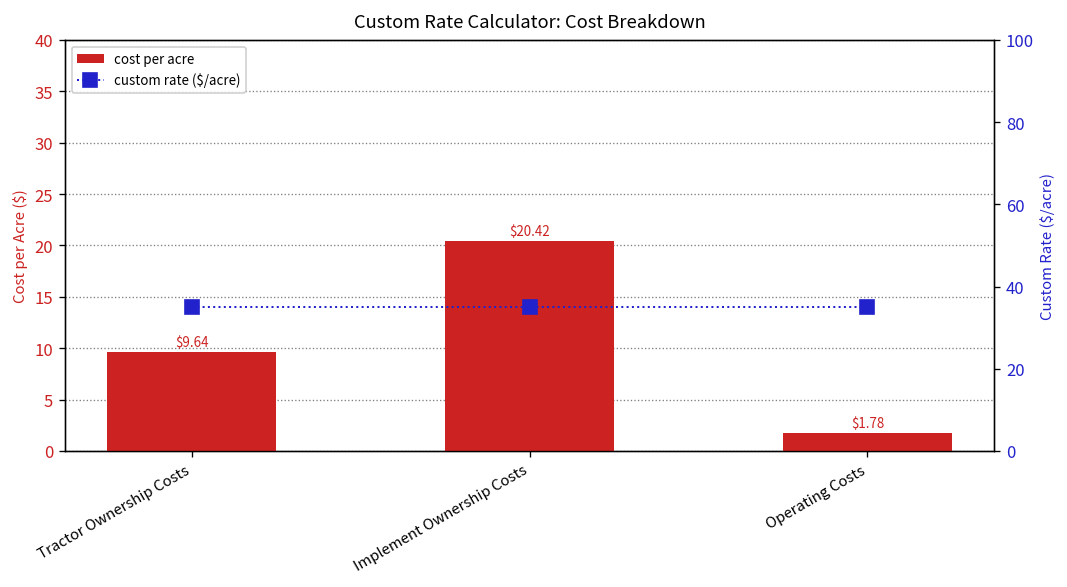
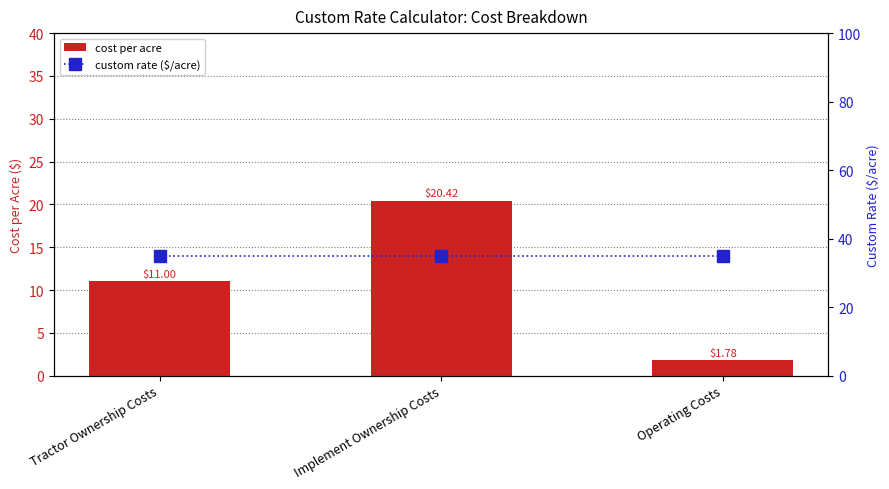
cost per acre, Tractor Ownership Costs: $9.64 -> $11.00
